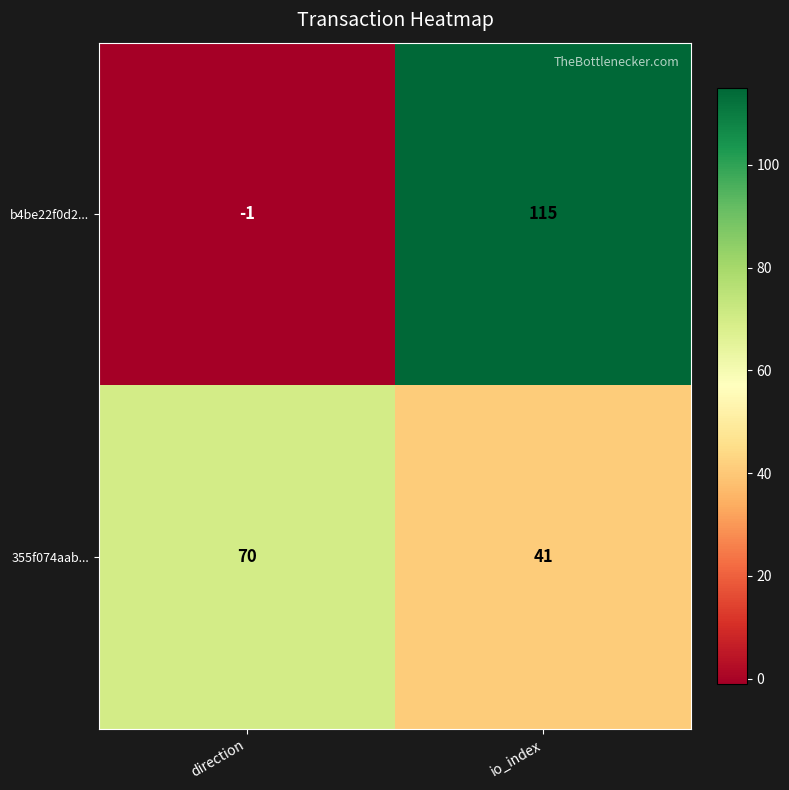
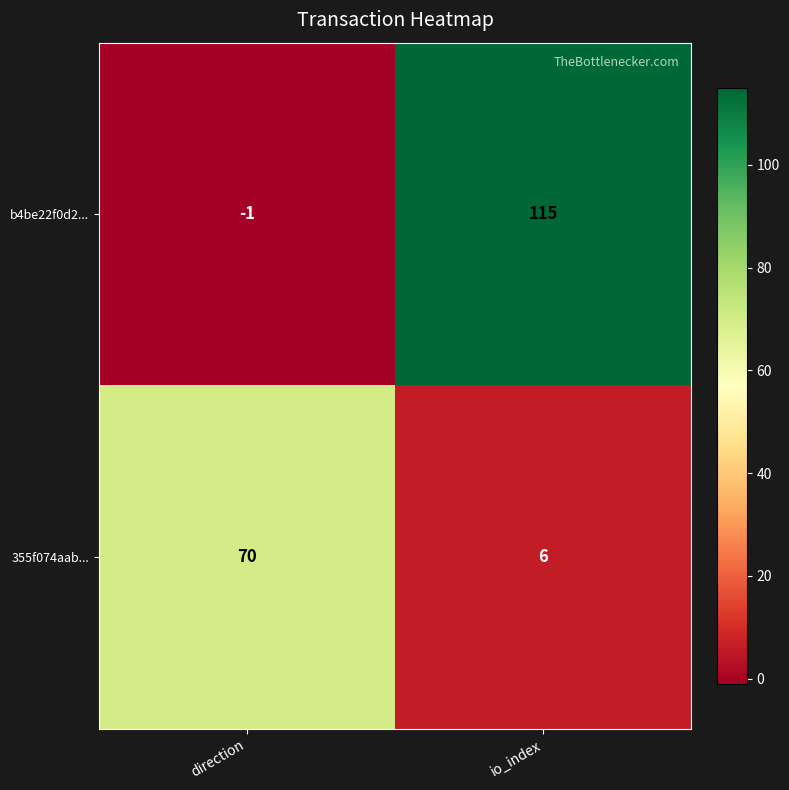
355f074aab..., io_index: 41 -> 6
